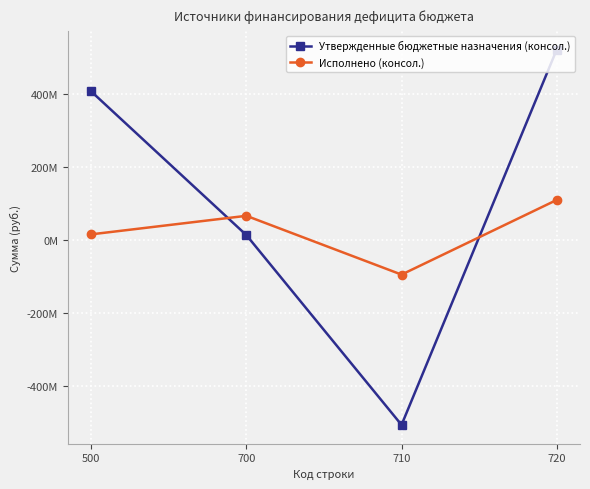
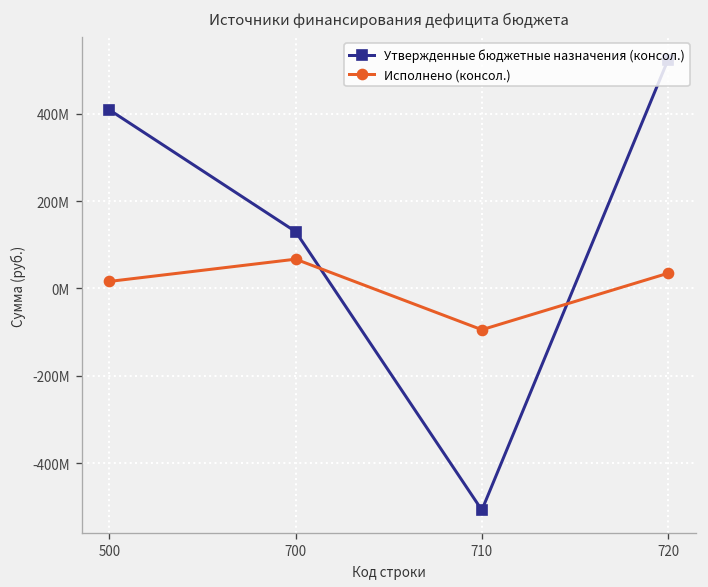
Утвержденные бюджетные назначения (консол.), 700: 10000000 -> 130000000
Исполнено (консол.), 720: 110000000 -> 30000000
